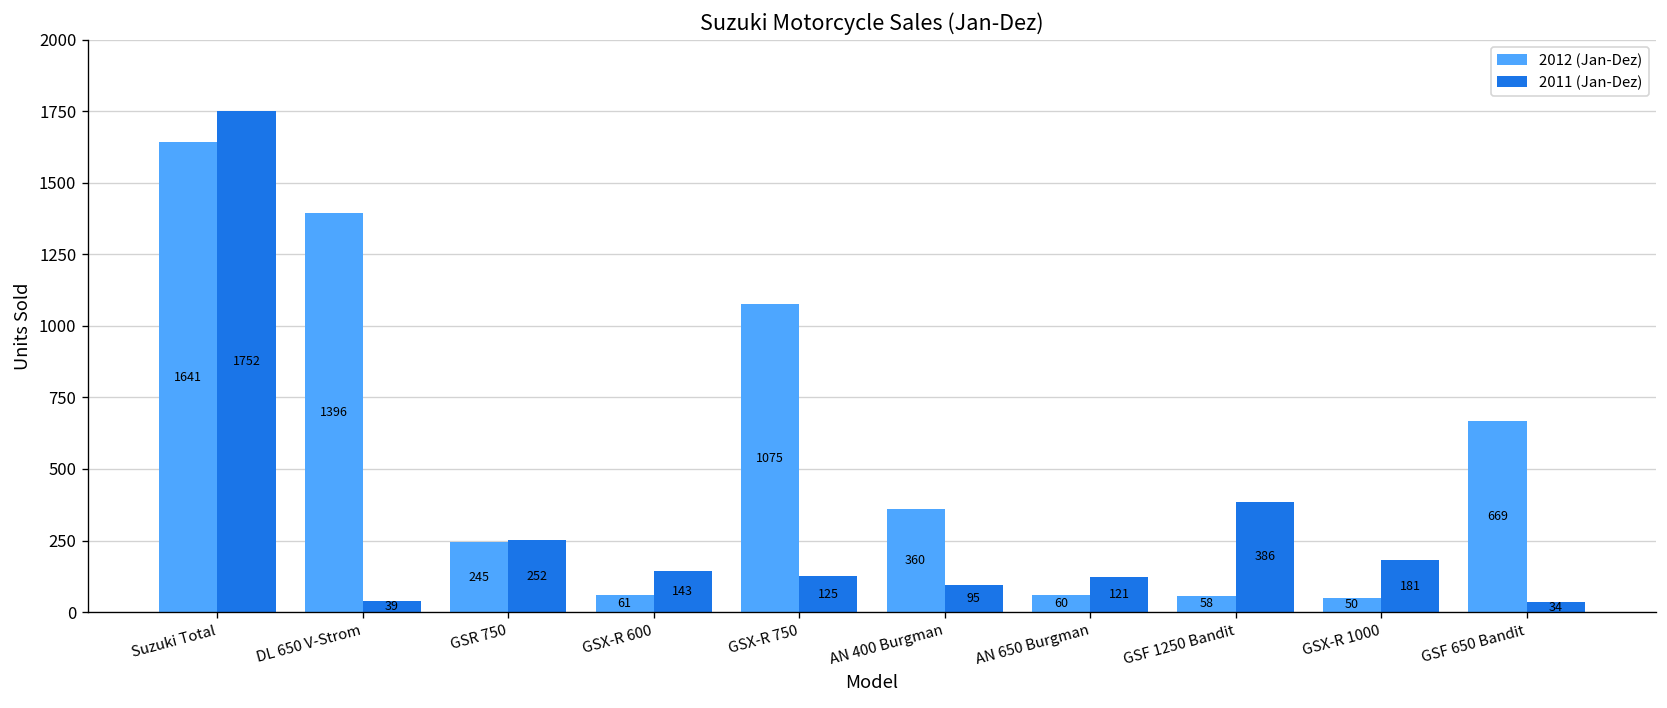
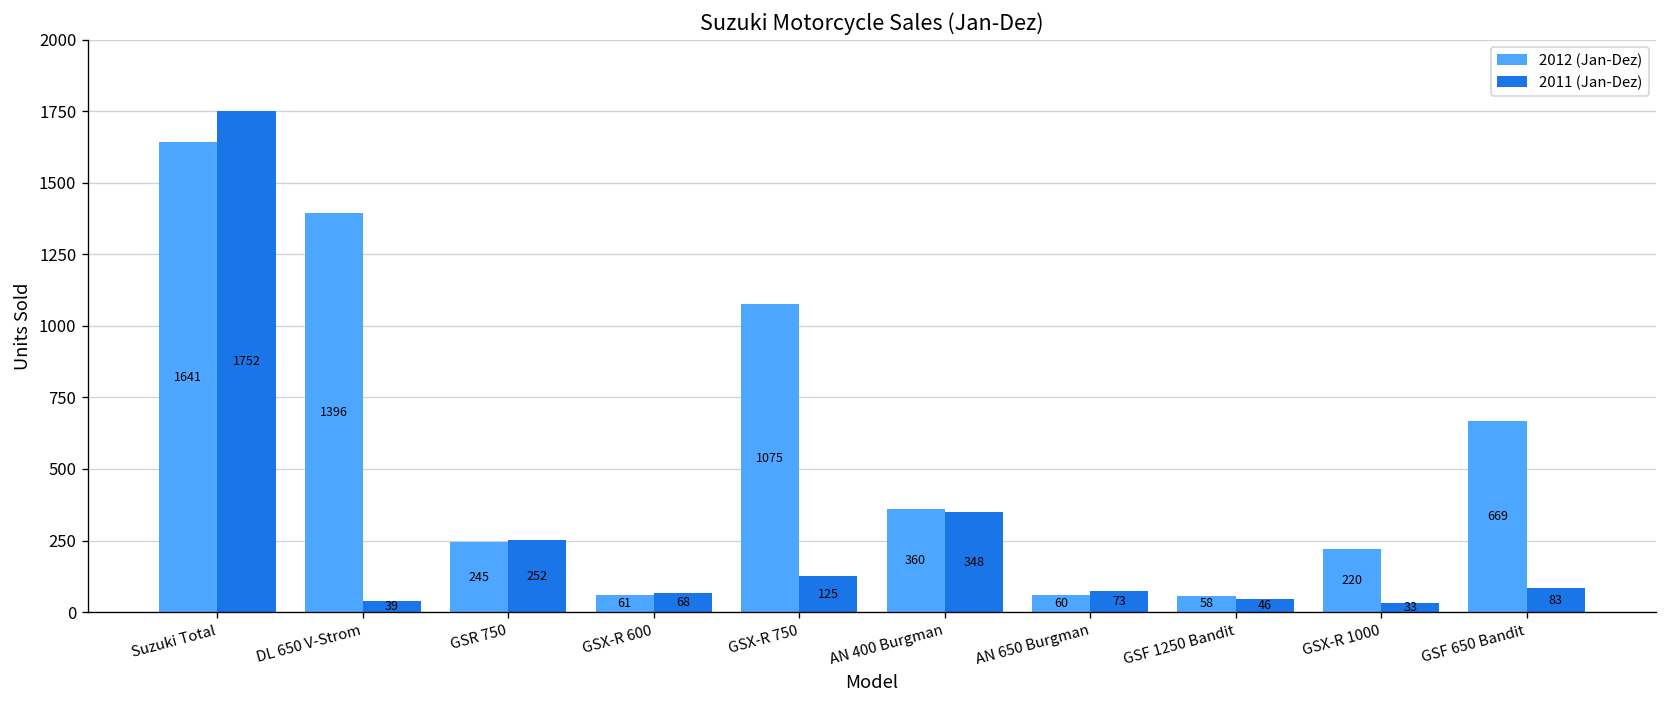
2011 (Jan-Dez), GSX-R 600: 143 -> 68
2011 (Jan-Dez), AN 400 Burgman: 95 -> 348
2011 (Jan-Dez), AN 650 Burgman: 121 -> 73
2011 (Jan-Dez), GSF 1250 Bandit: 386 -> 46
2012 (Jan-Dez), GSX-R 1000: 50 -> 220
2011 (Jan-Dez), GSX-R 1000: 181 -> 33
2011 (Jan-Dez), GSF 650 Bandit: 34 -> 83
